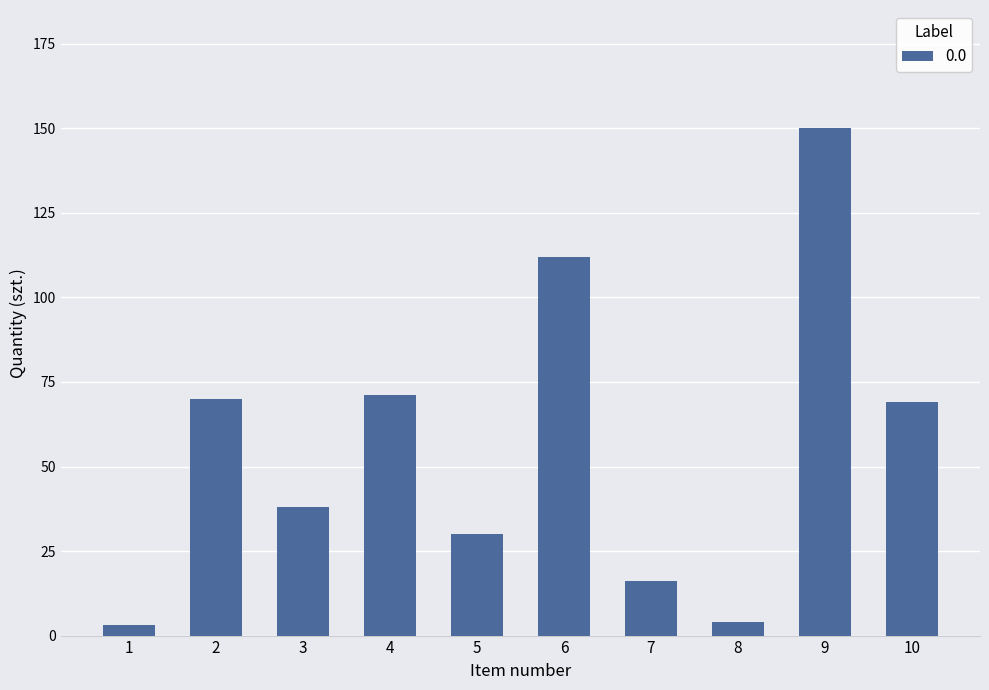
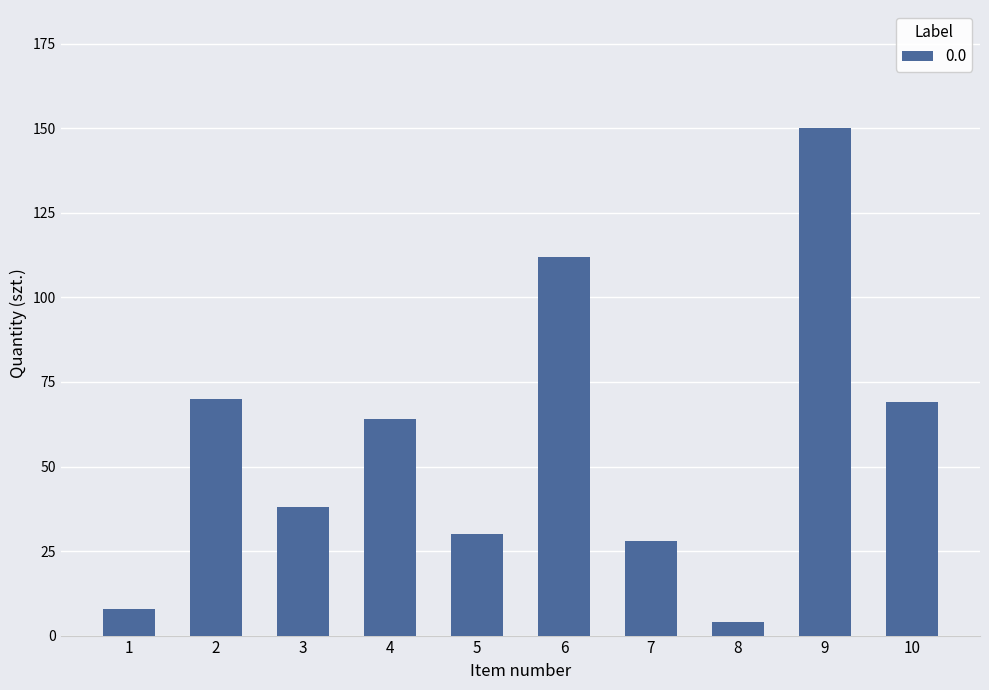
1: 3 -> 8
4: 71 -> 64
7: 16 -> 28
